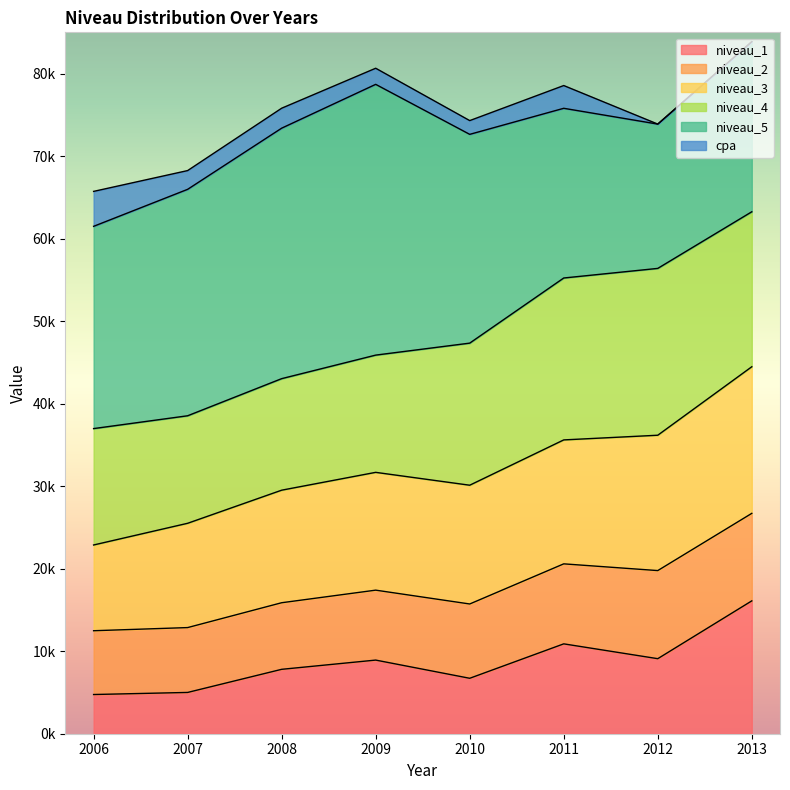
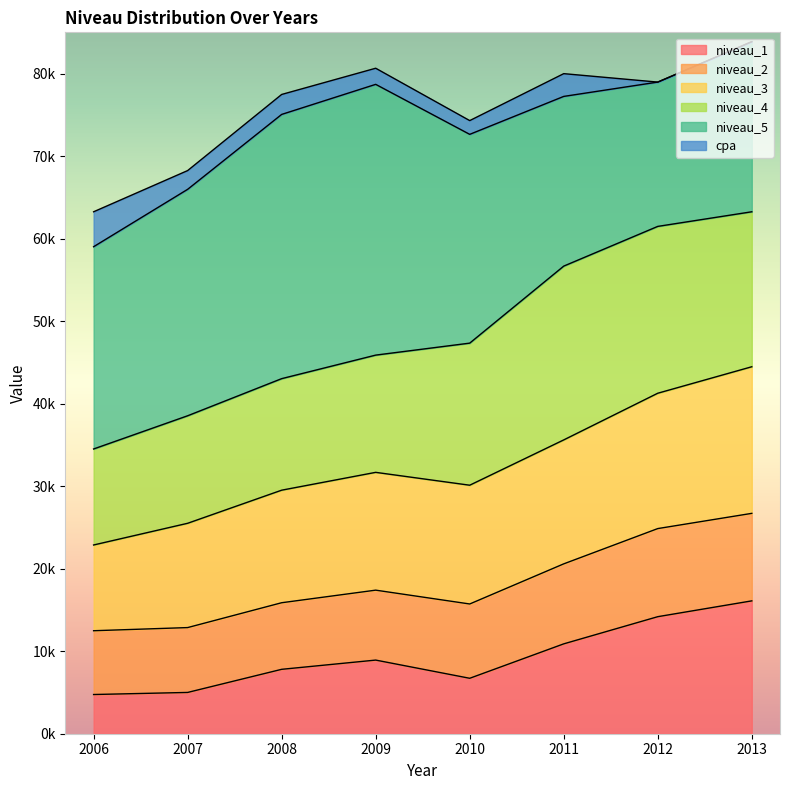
niveau_4, 2006: 14000 -> 12000
niveau_5, 2008: 30000 -> 32000
niveau_4, 2011: 20000 -> 21000
niveau_1, 2012: 9000 -> 14000
